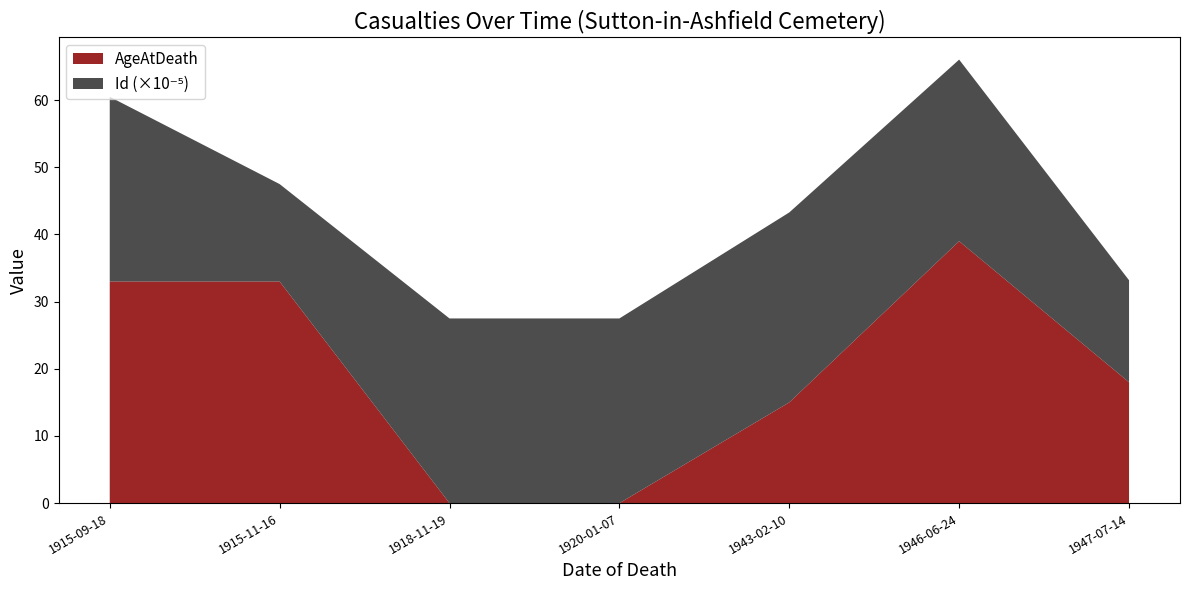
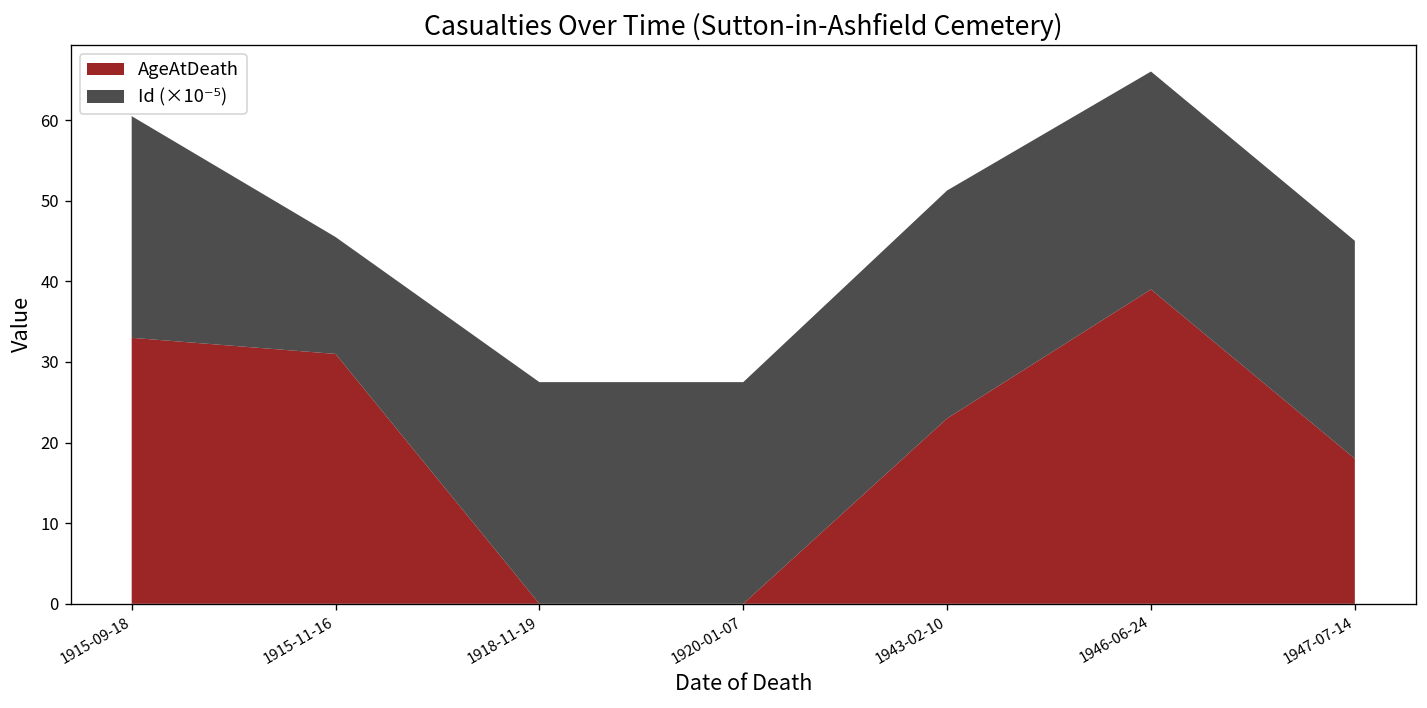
AgeAtDeath, 1915-11-16: 33 -> 31
AgeAtDeath, 1943-02-10: 15 -> 23
Id (×10⁻⁵), 1947-07-14: 15 -> 27
